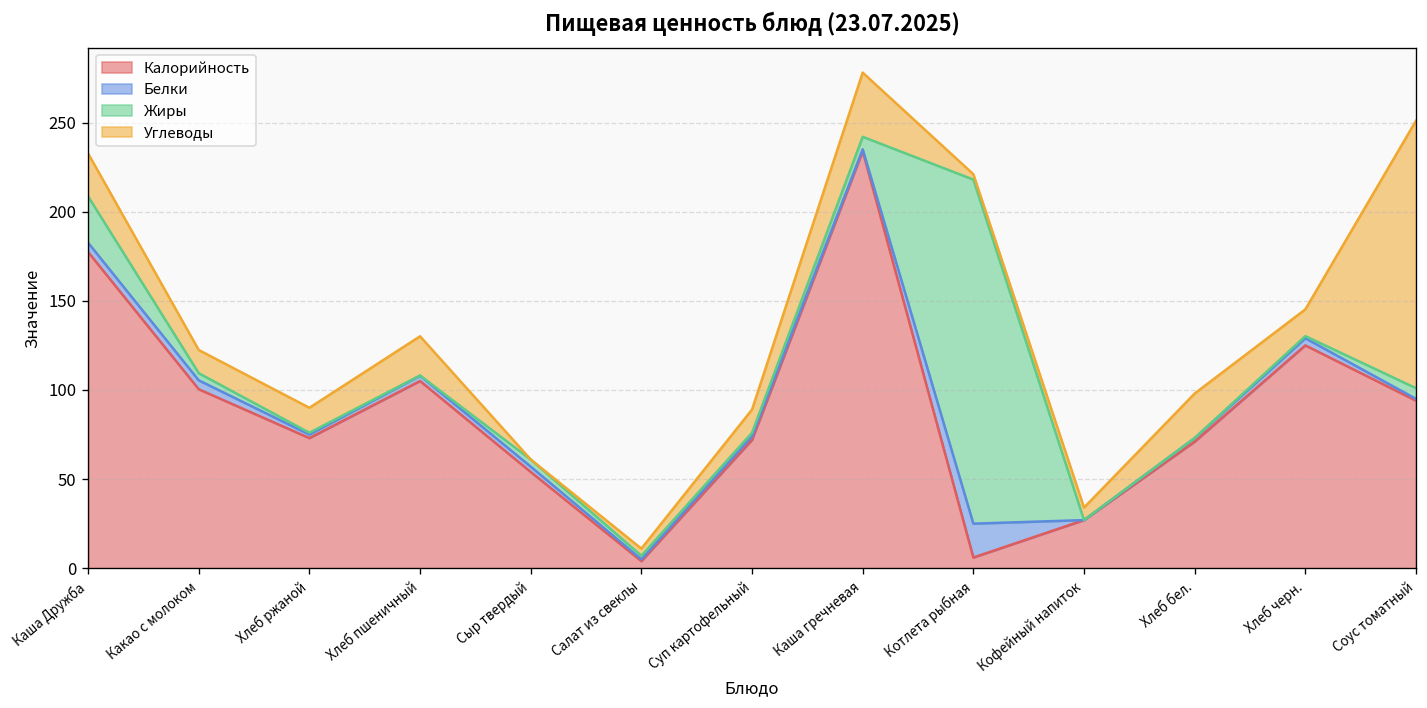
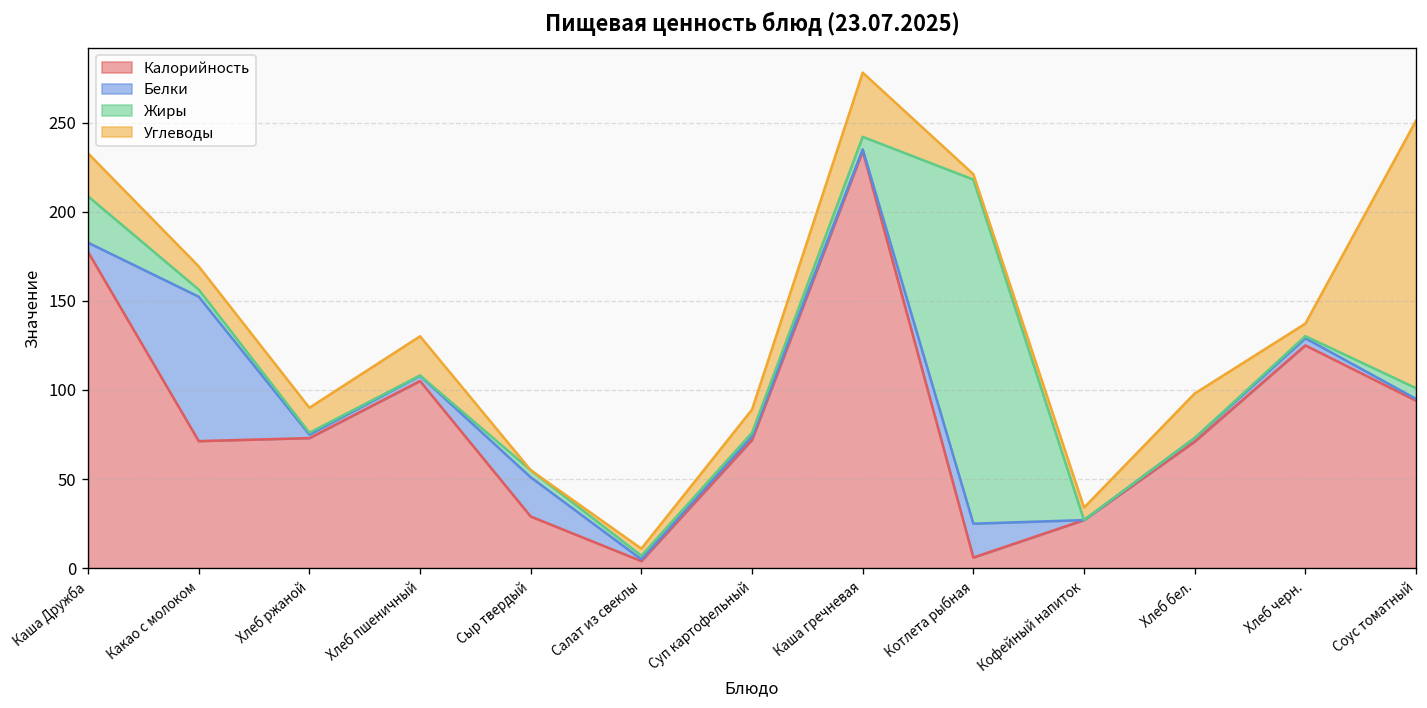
Калорийность, Какао с молоком: 100 -> 71
Белки, Какао с молоком: 5 -> 81
Калорийность, Сыр твердый: 54 -> 29
Белки, Сыр твердый: 3 -> 22
Углеводы, Хлеб черн.: 15 -> 7
